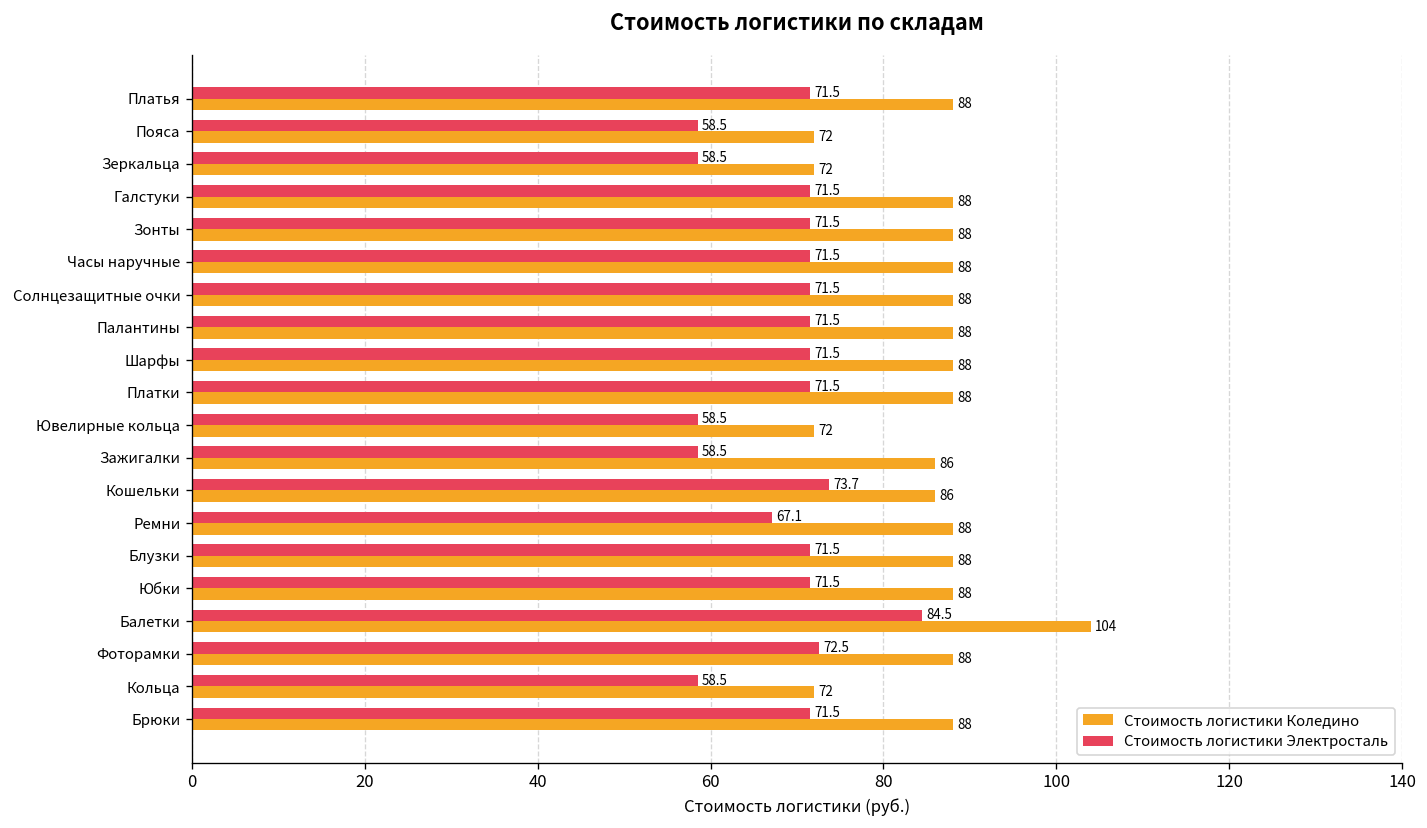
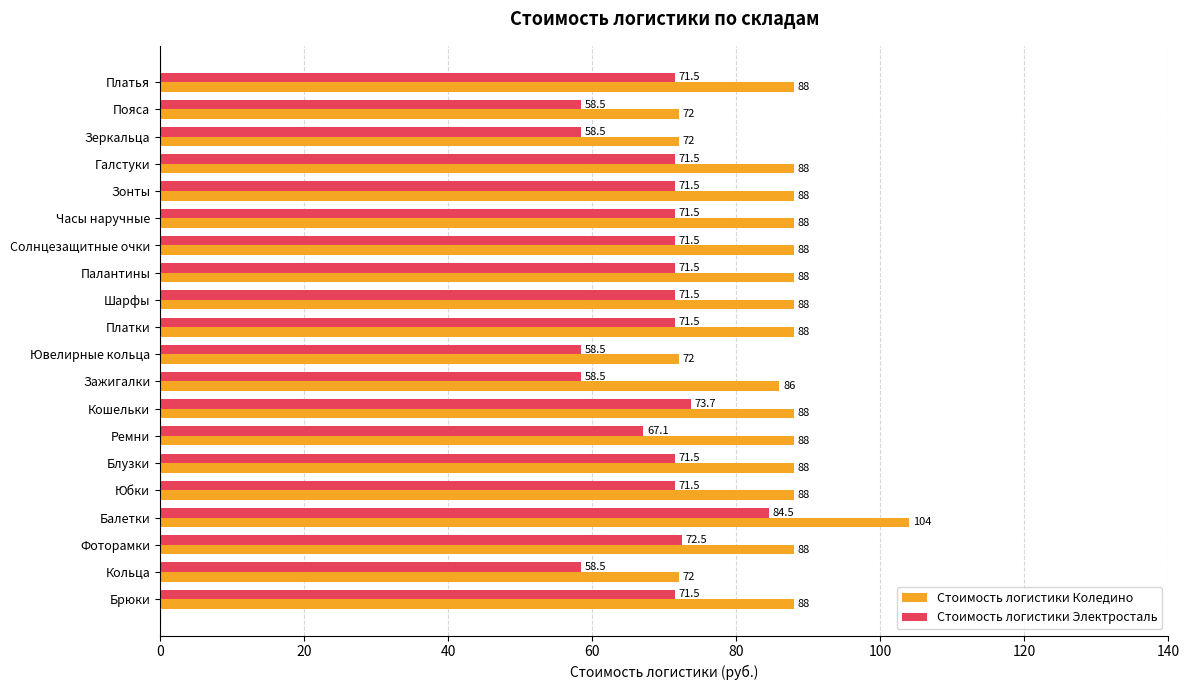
Стоимость логистики Коледино, Кошельки: 86 -> 88
